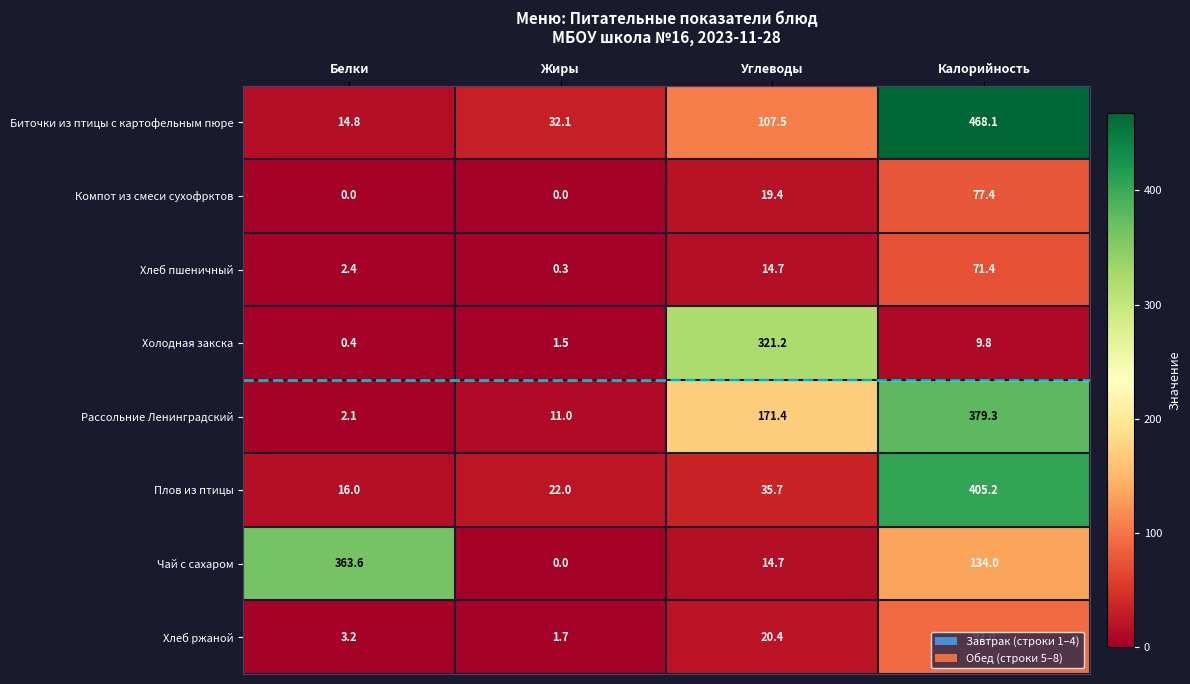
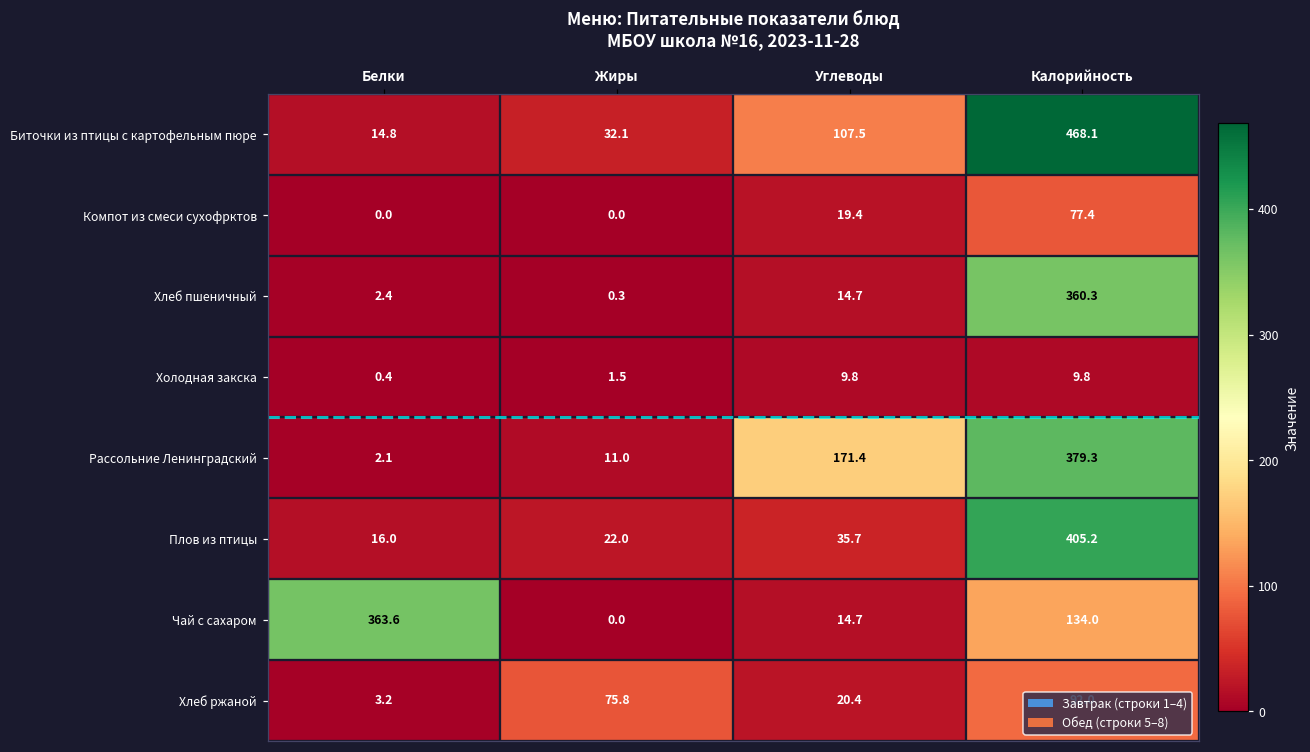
Хлеб пшеничный, Калорийность: 71.4 -> 360.3
Холодная закска, Углеводы: 321.2 -> 9.8
Хлеб ржаной, Жиры: 1.7 -> 75.8
